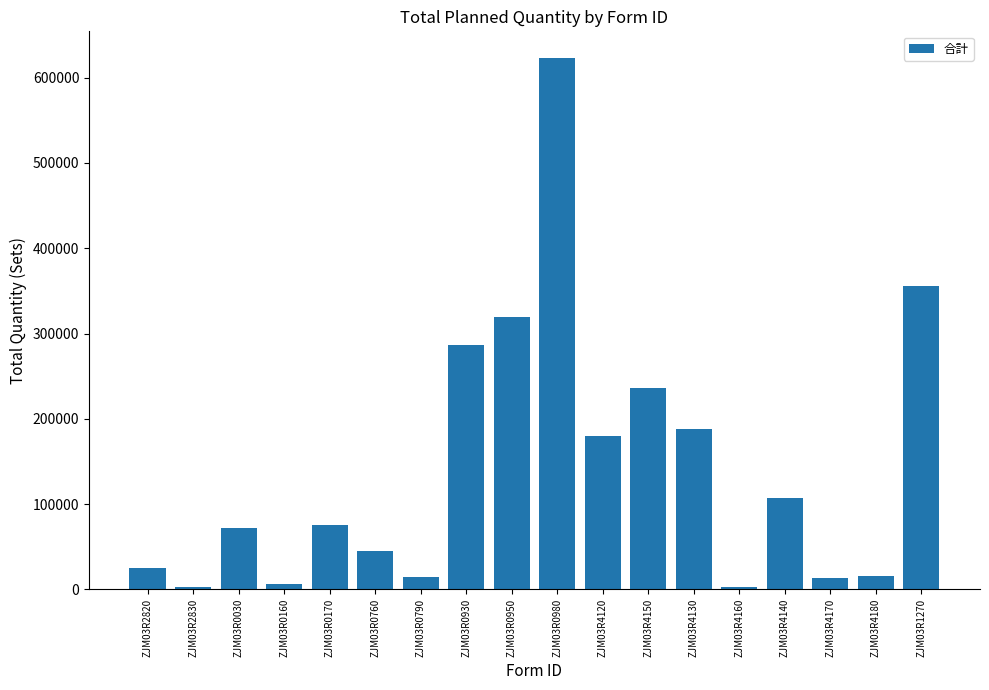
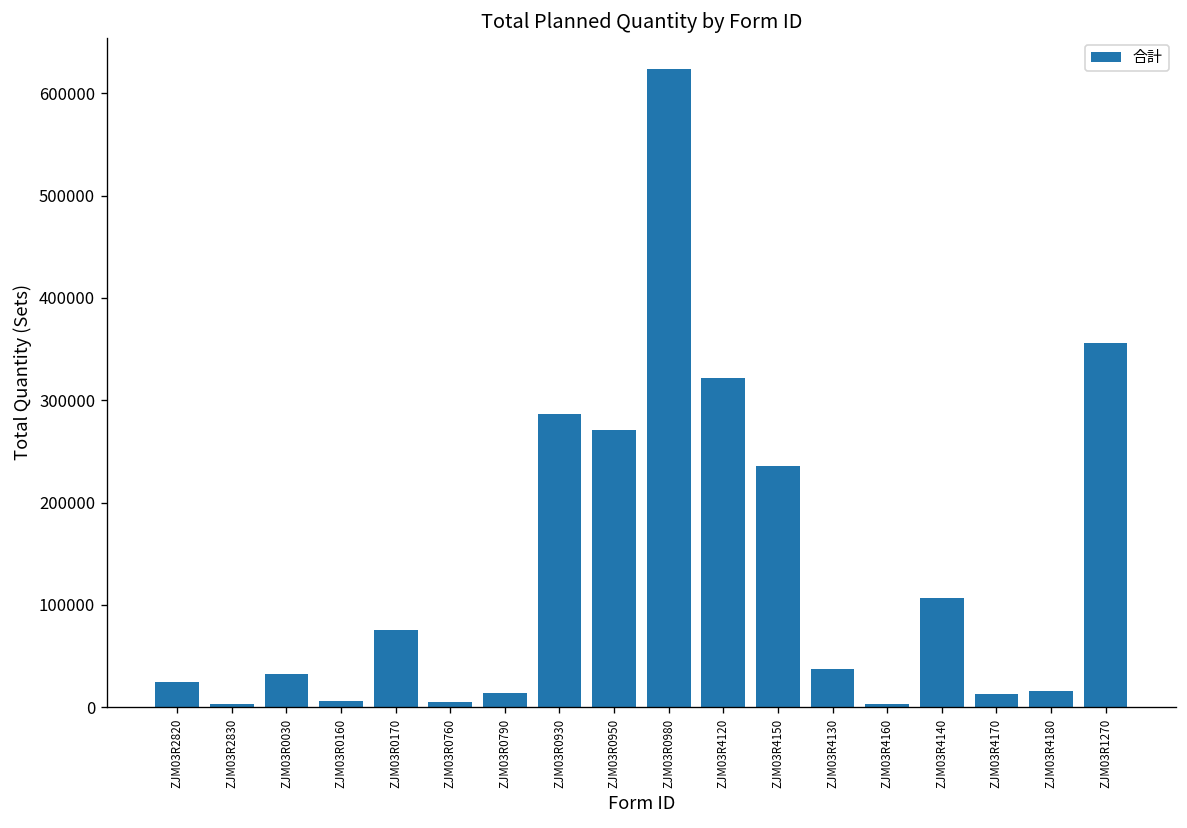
ZJM03R0030: 70000 -> 30000
ZJM03R0760: 50000 -> 0
ZJM03R0950: 320000 -> 270000
ZJM03R4120: 180000 -> 320000
ZJM03R4130: 190000 -> 40000
